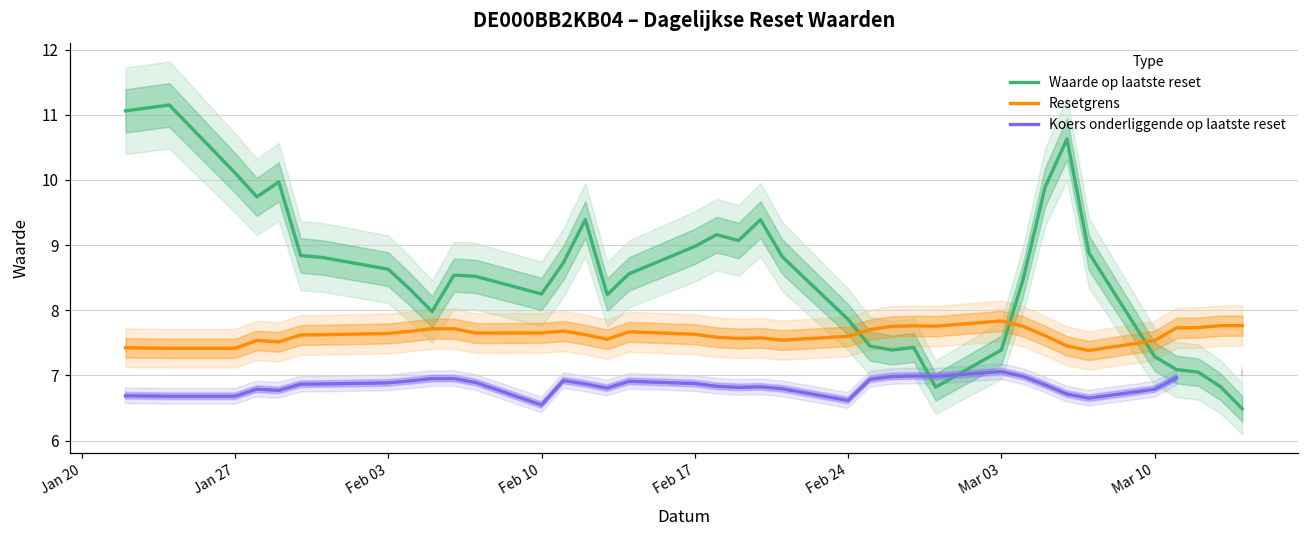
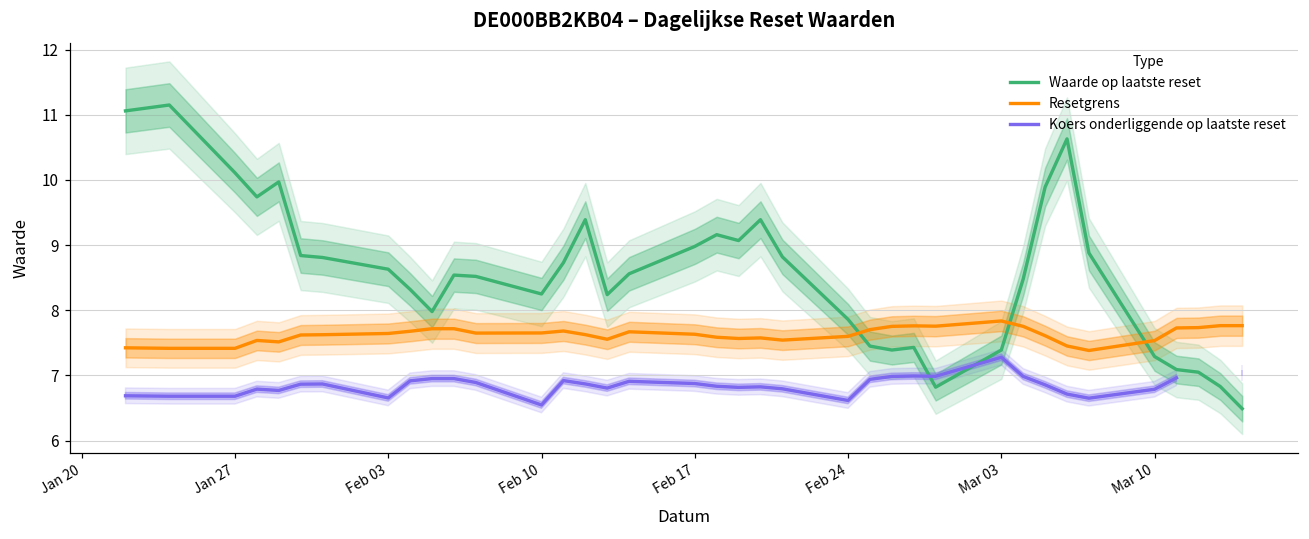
Koers onderliggende op laatste reset, Feb 03: 6.9 -> 6.7
Koers onderliggende op laatste reset, Mar 03: 7.1 -> 7.3
